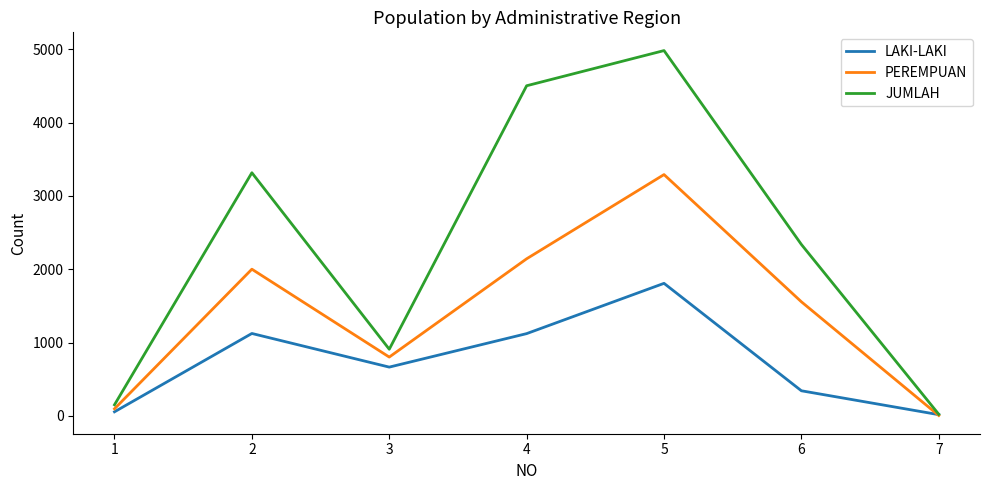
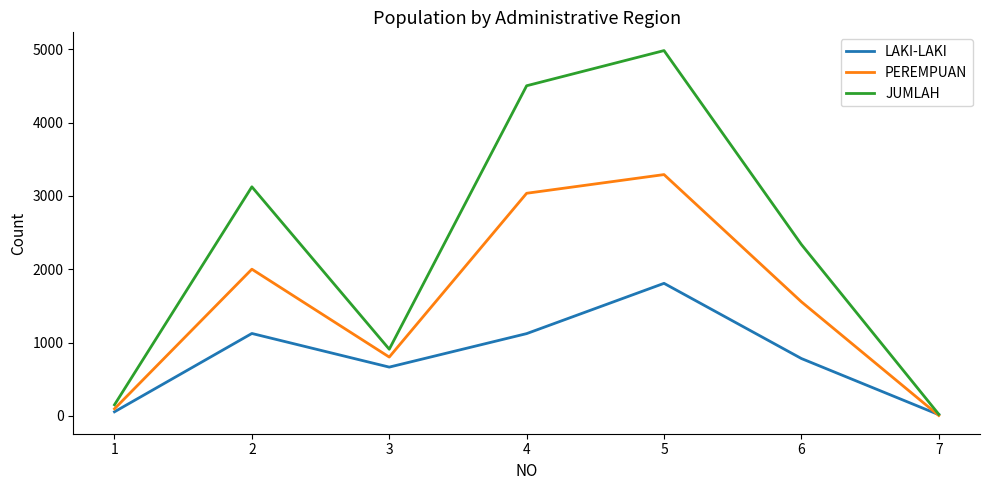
JUMLAH, 2: 3300 -> 3100
PEREMPUAN, 4: 2100 -> 3000
LAKI-LAKI, 6: 300 -> 800
